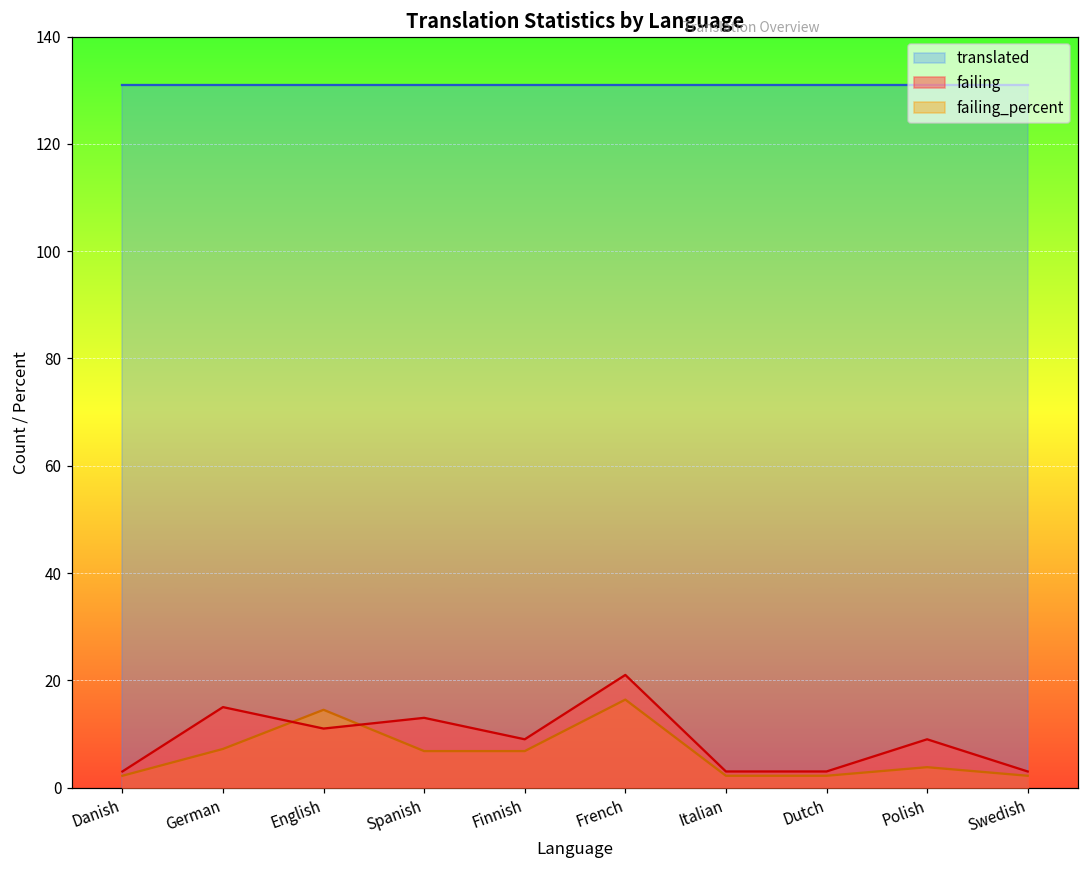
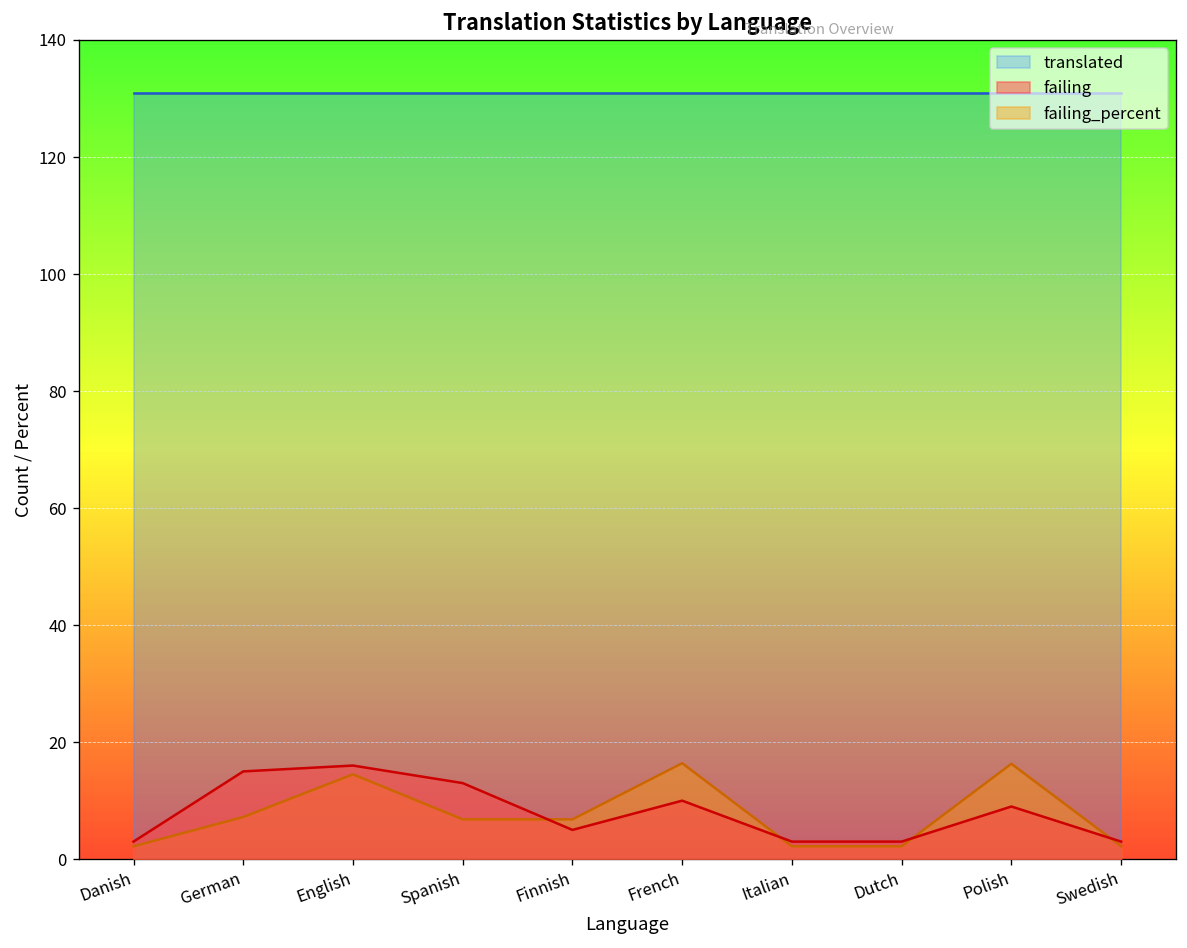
failing, English: 11 -> 16
failing, Finnish: 9 -> 5
failing, French: 21 -> 10
failing_percent, Polish: 4 -> 16
